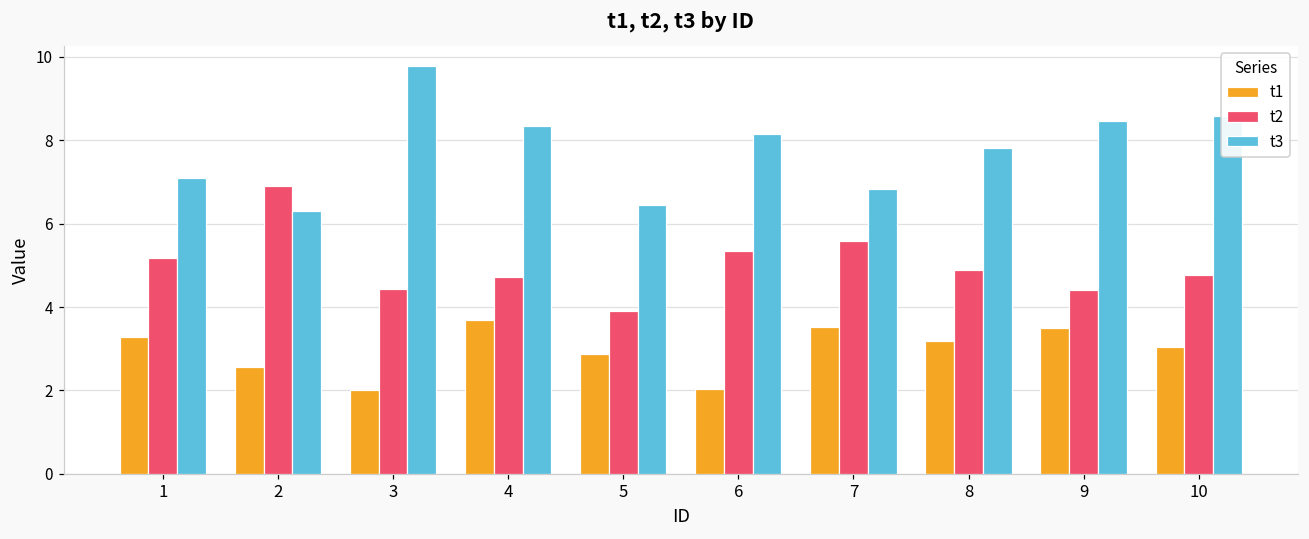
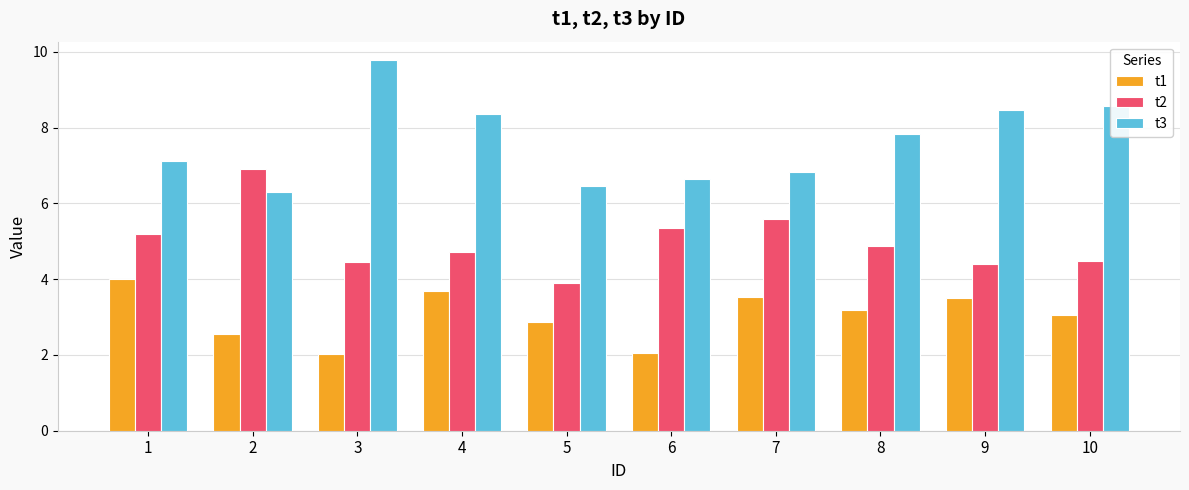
t1, 1: 3.3 -> 4.0
t3, 6: 8.2 -> 6.7
t2, 10: 4.8 -> 4.5
